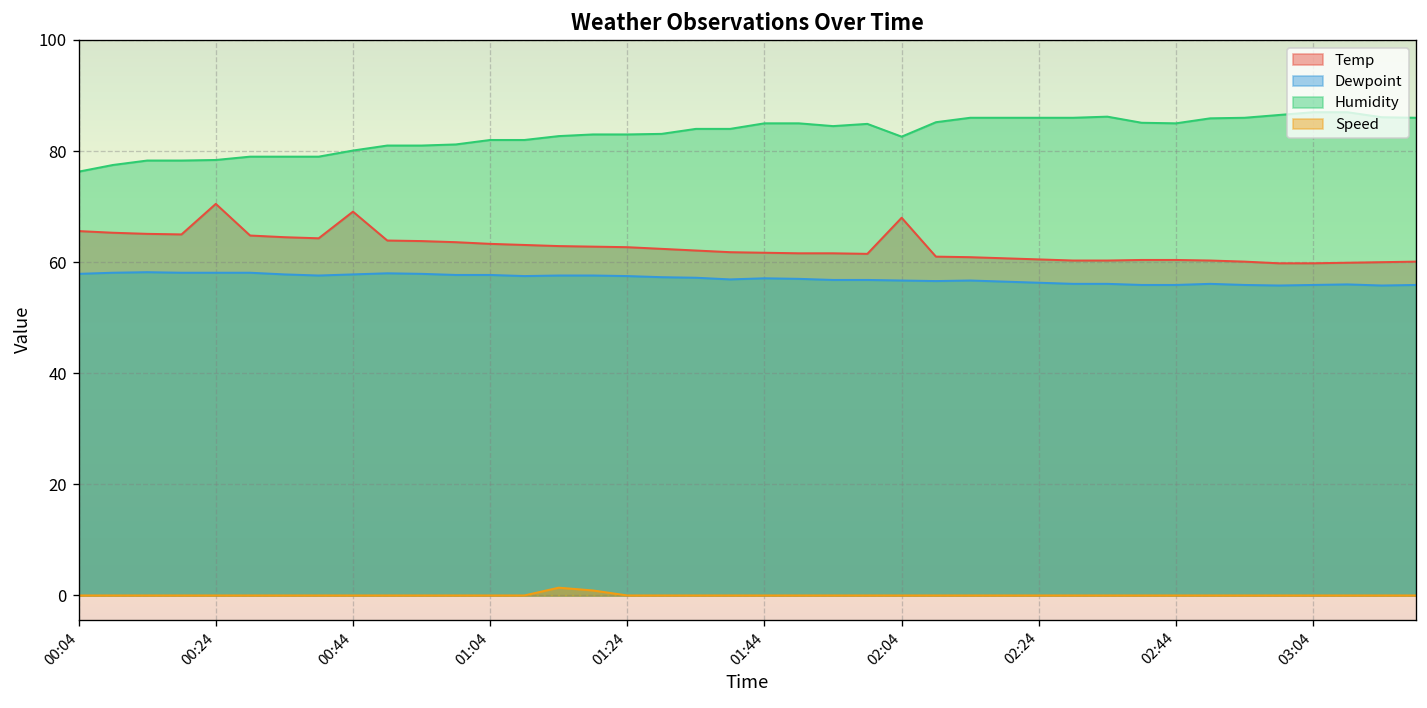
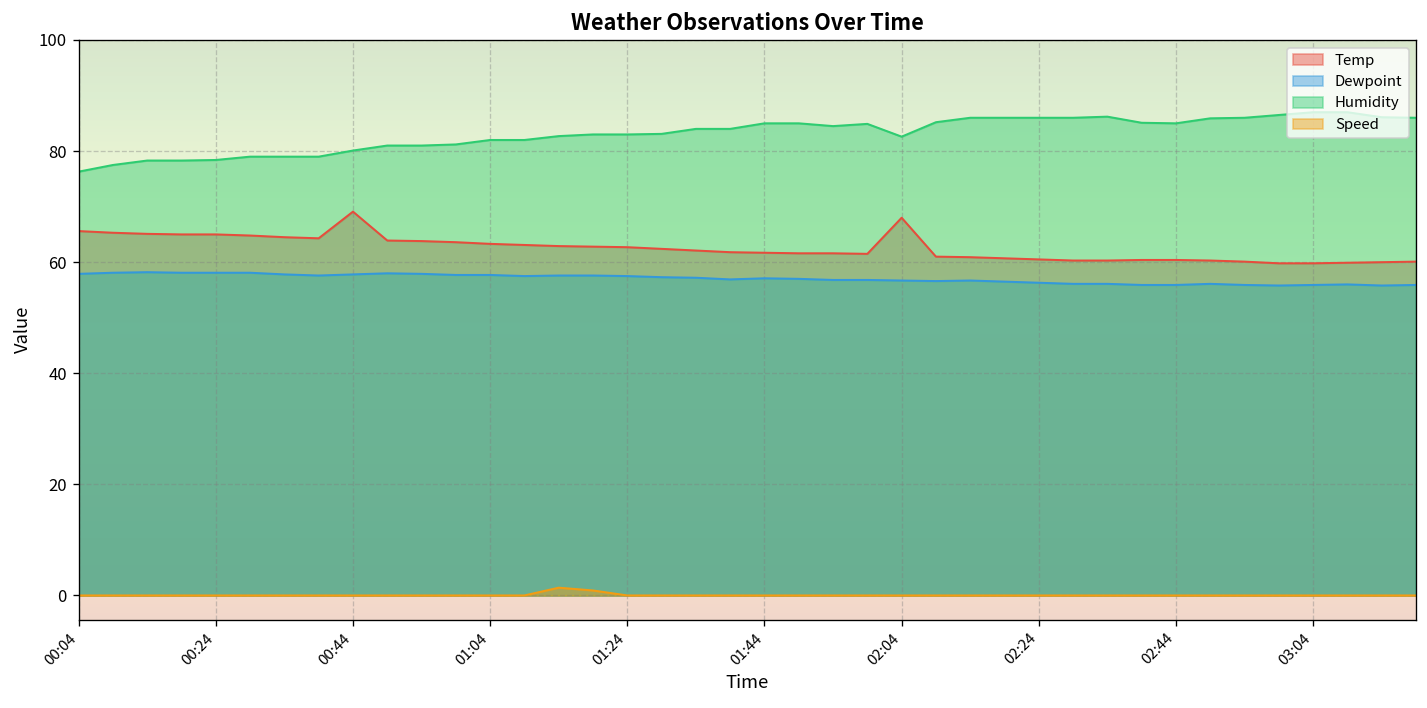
Temp, 00:24: 71 -> 65
